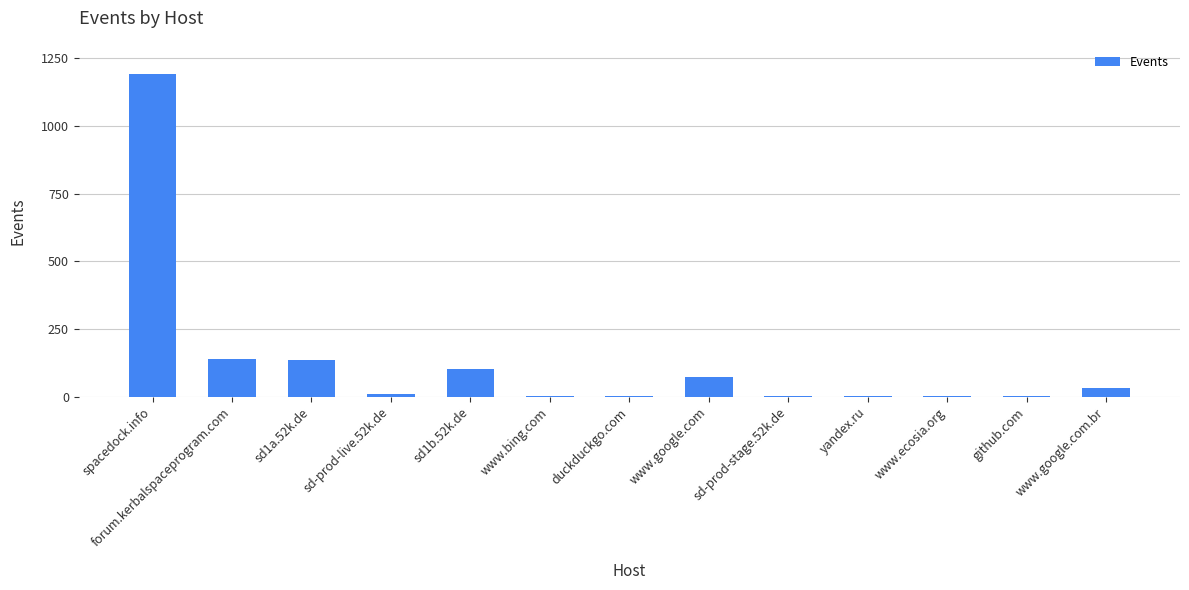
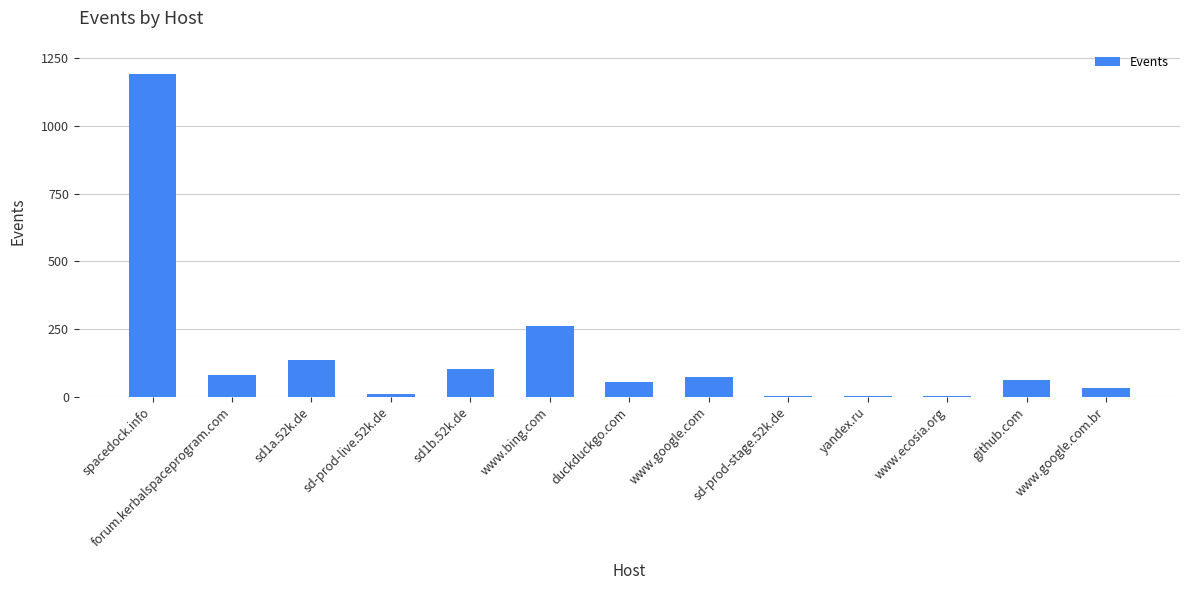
forum.kerbalspaceprogram.com: 140 -> 80
www.bing.com: 0 -> 260
duckduckgo.com: 0 -> 50
github.com: 0 -> 60
